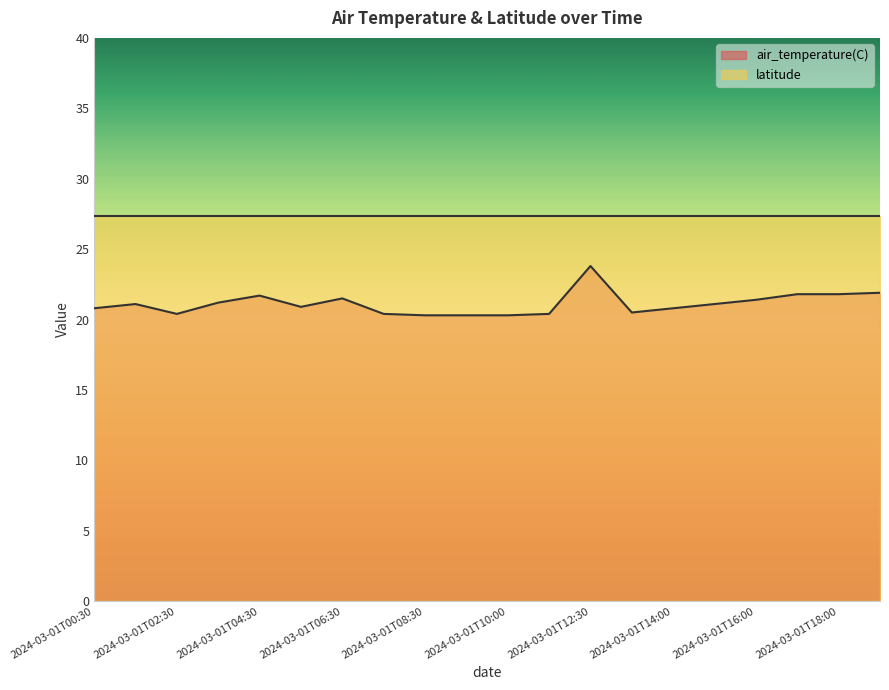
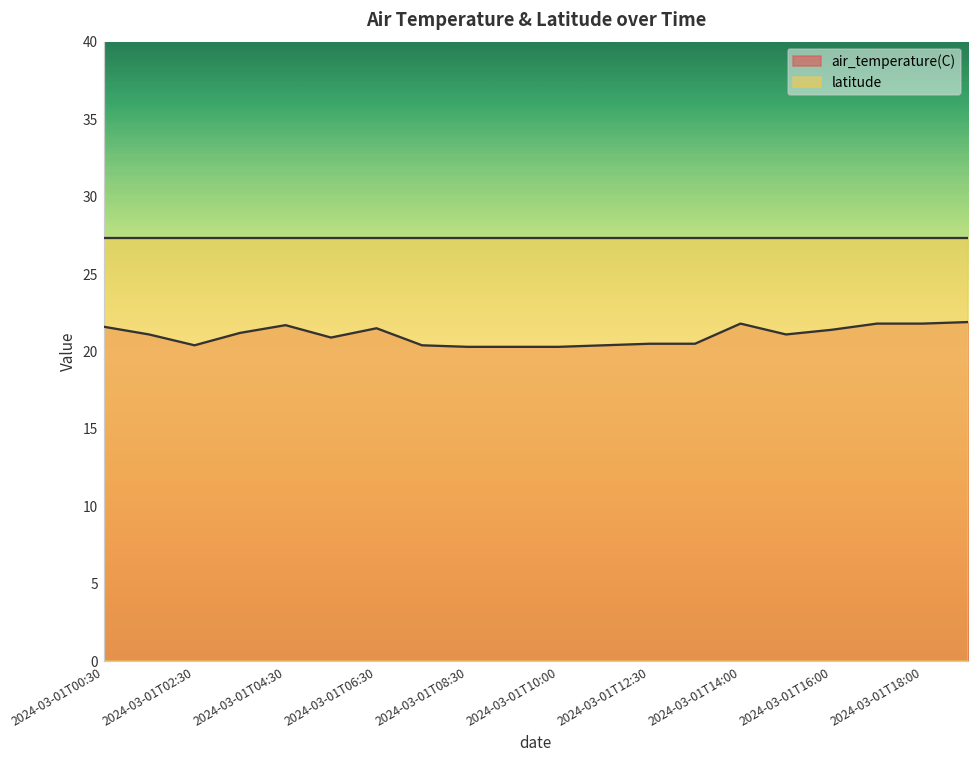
air_temperature(C), 2024-03-01T00:30: 20.8 -> 21.6
air_temperature(C), 2024-03-01T12:30: 23.8 -> 20.5
air_temperature(C), 2024-03-01T14:00: 20.8 -> 21.8
